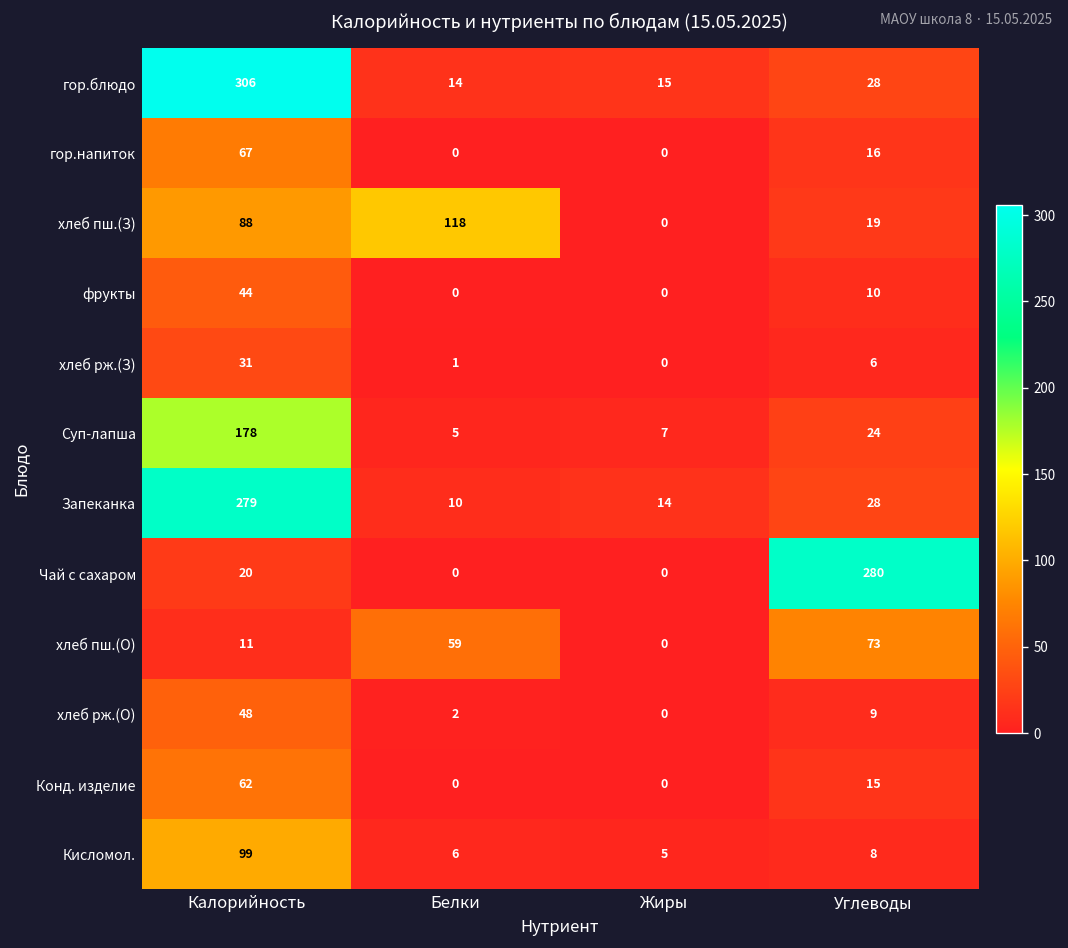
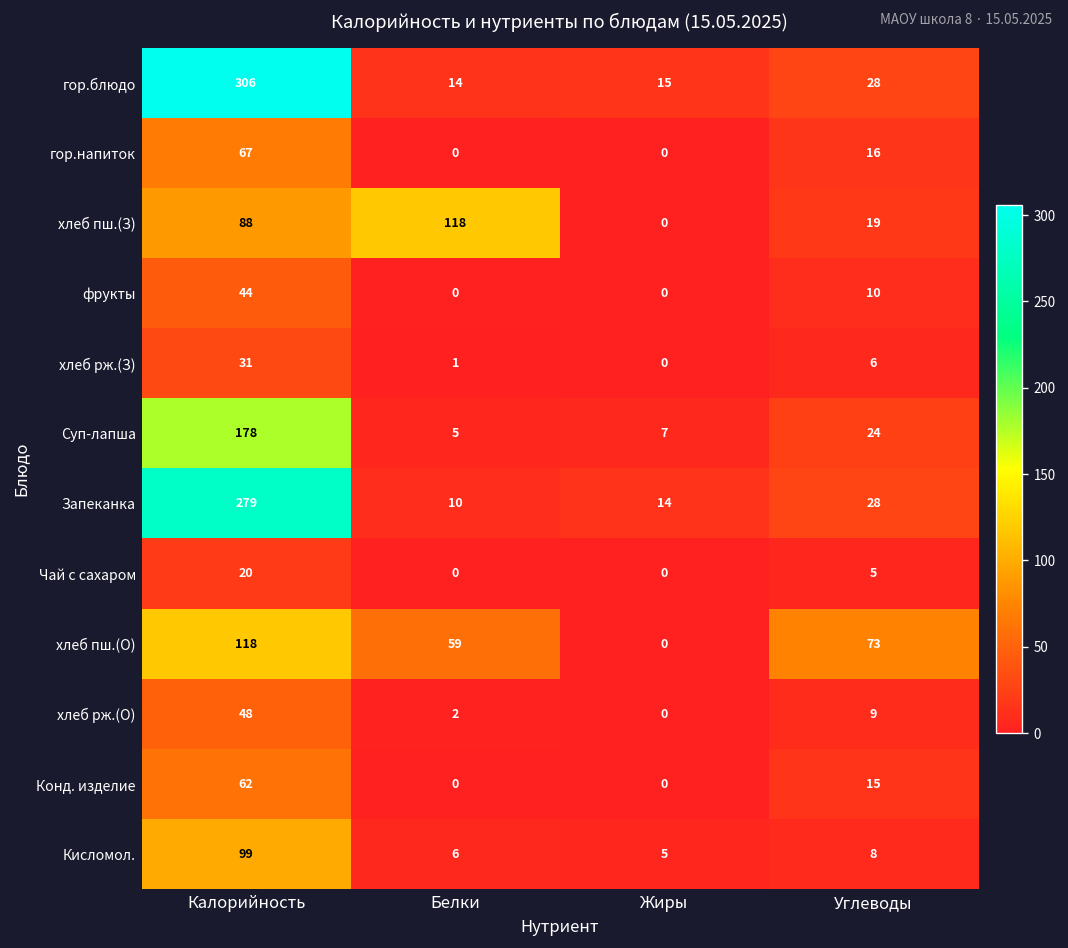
Чай с сахаром, Углеводы: 280 -> 5
хлеб пш.(О), Калорийность: 11 -> 118
